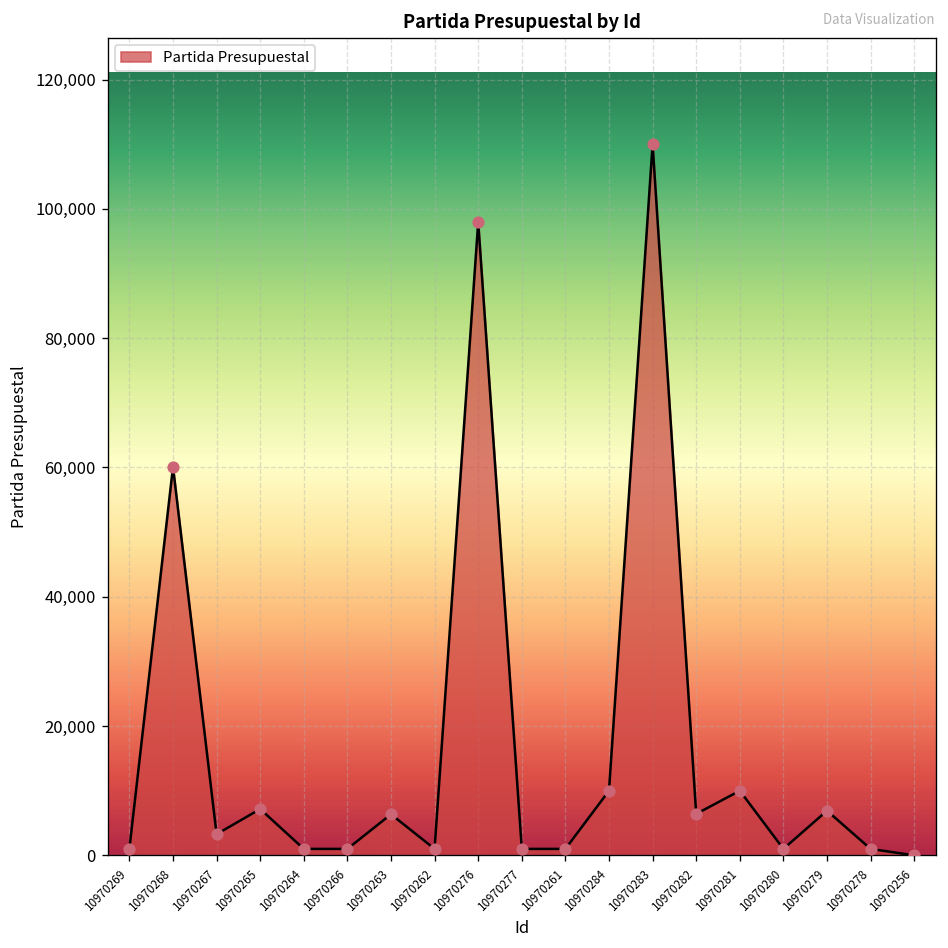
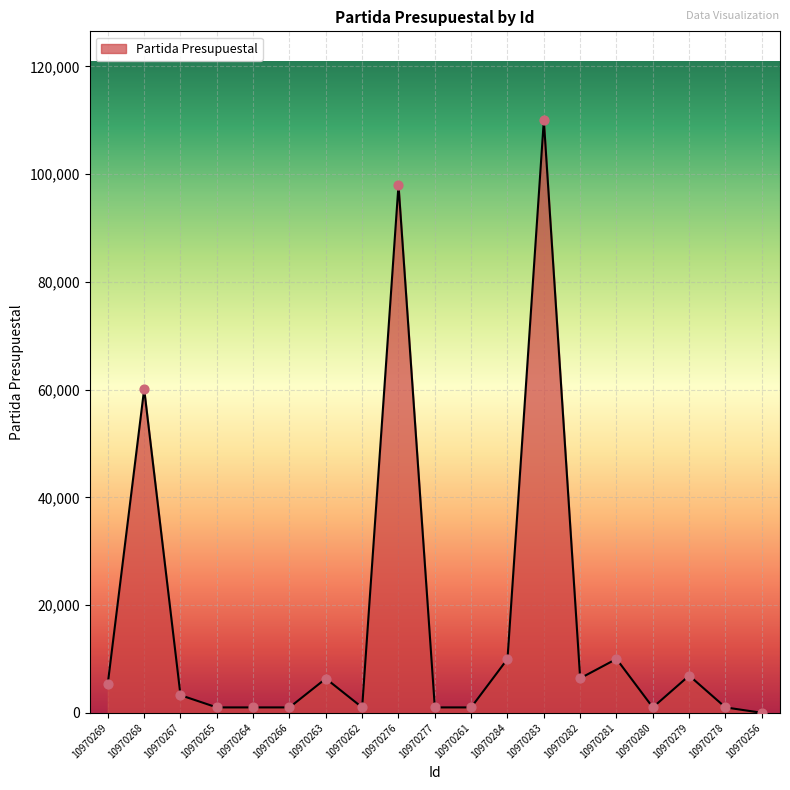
10970269: 1,000 -> 5,000
10970265: 7,000 -> 1,000
